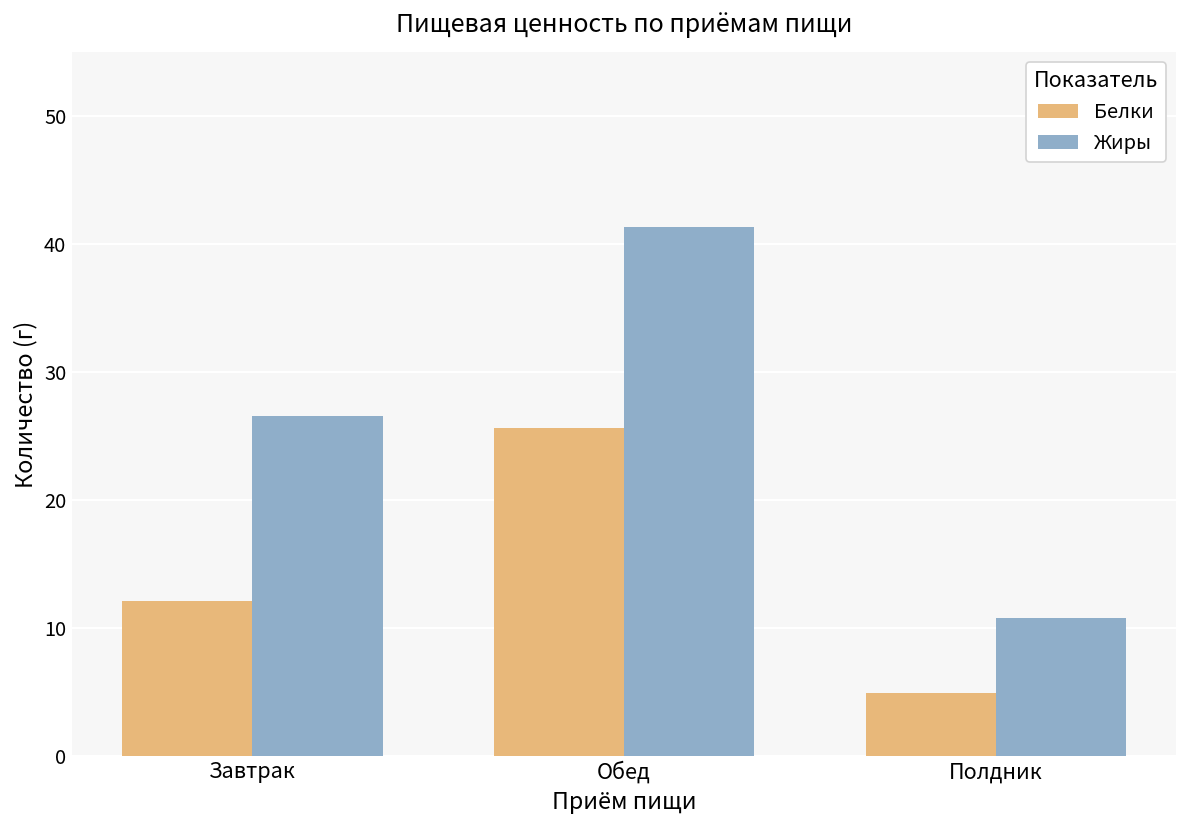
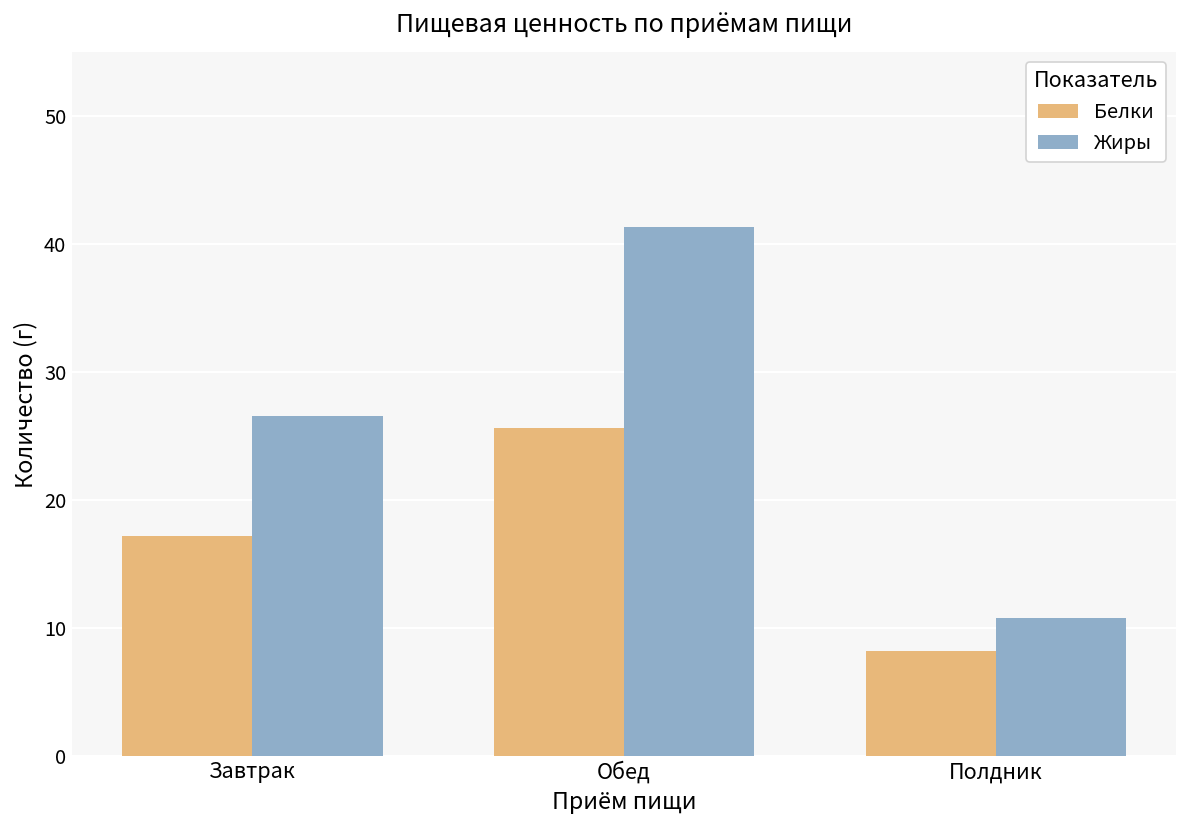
Белки, Завтрак: 12.1 -> 17.2
Белки, Полдник: 4.9 -> 8.2
